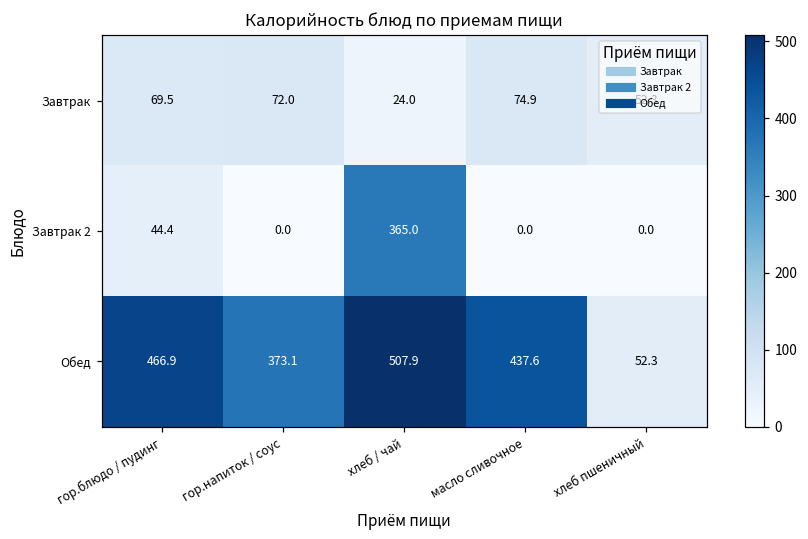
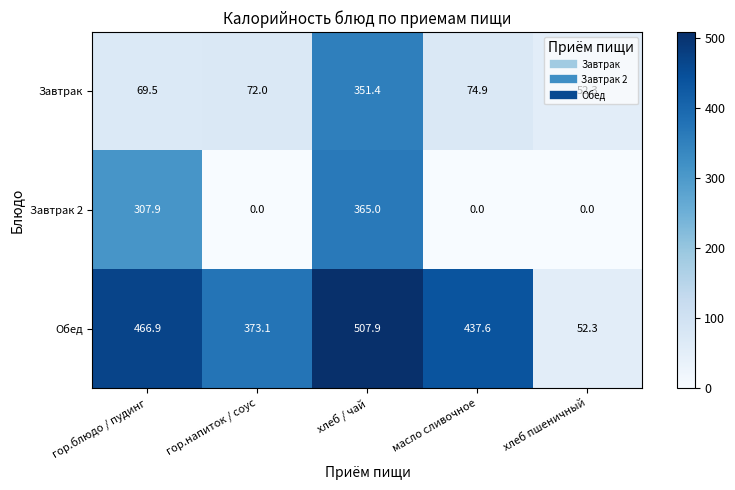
Завтрак, хлеб / чай: 24.0 -> 351.4
Завтрак 2, гор.блюдо / пудинг: 44.4 -> 307.9
